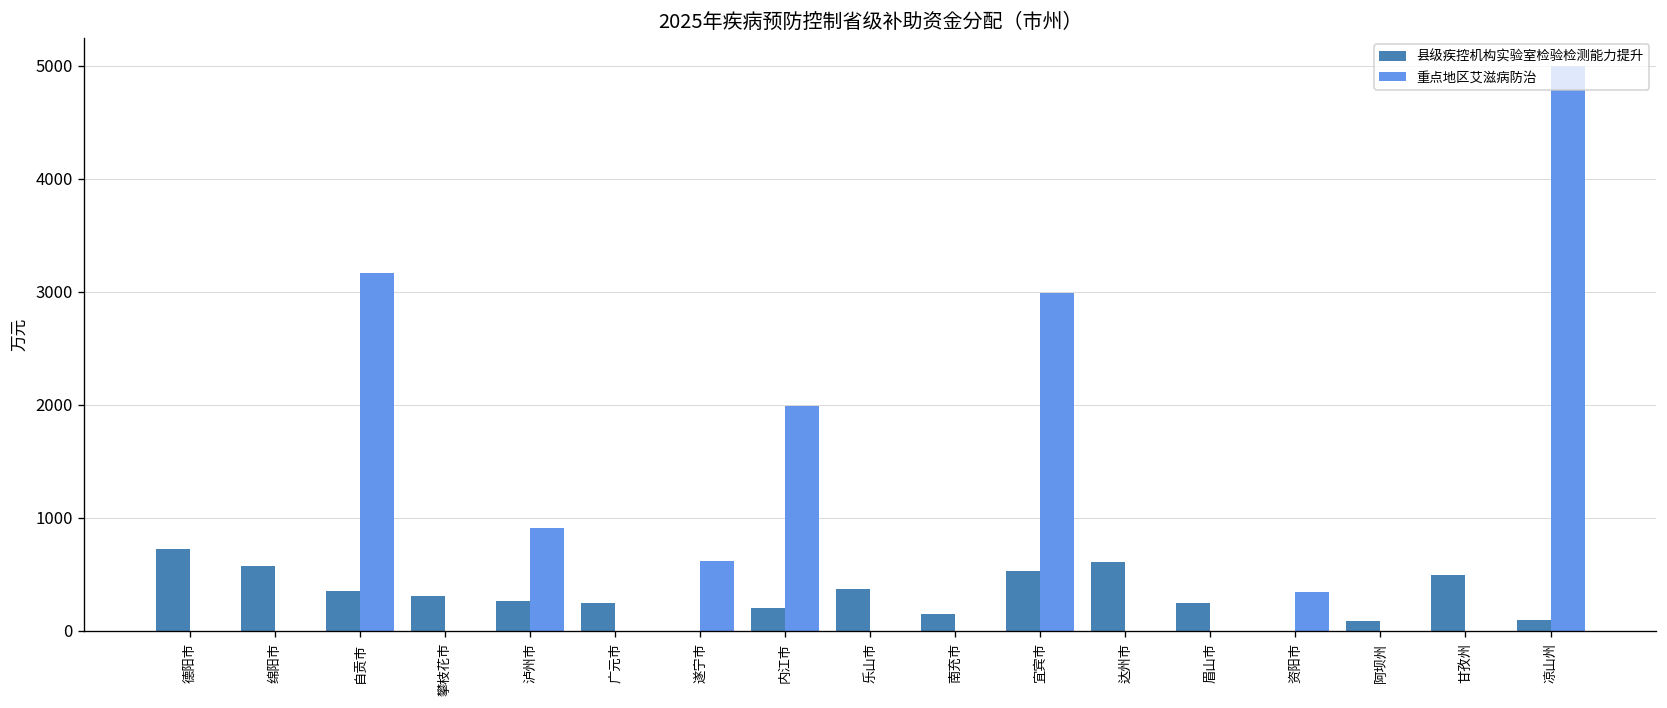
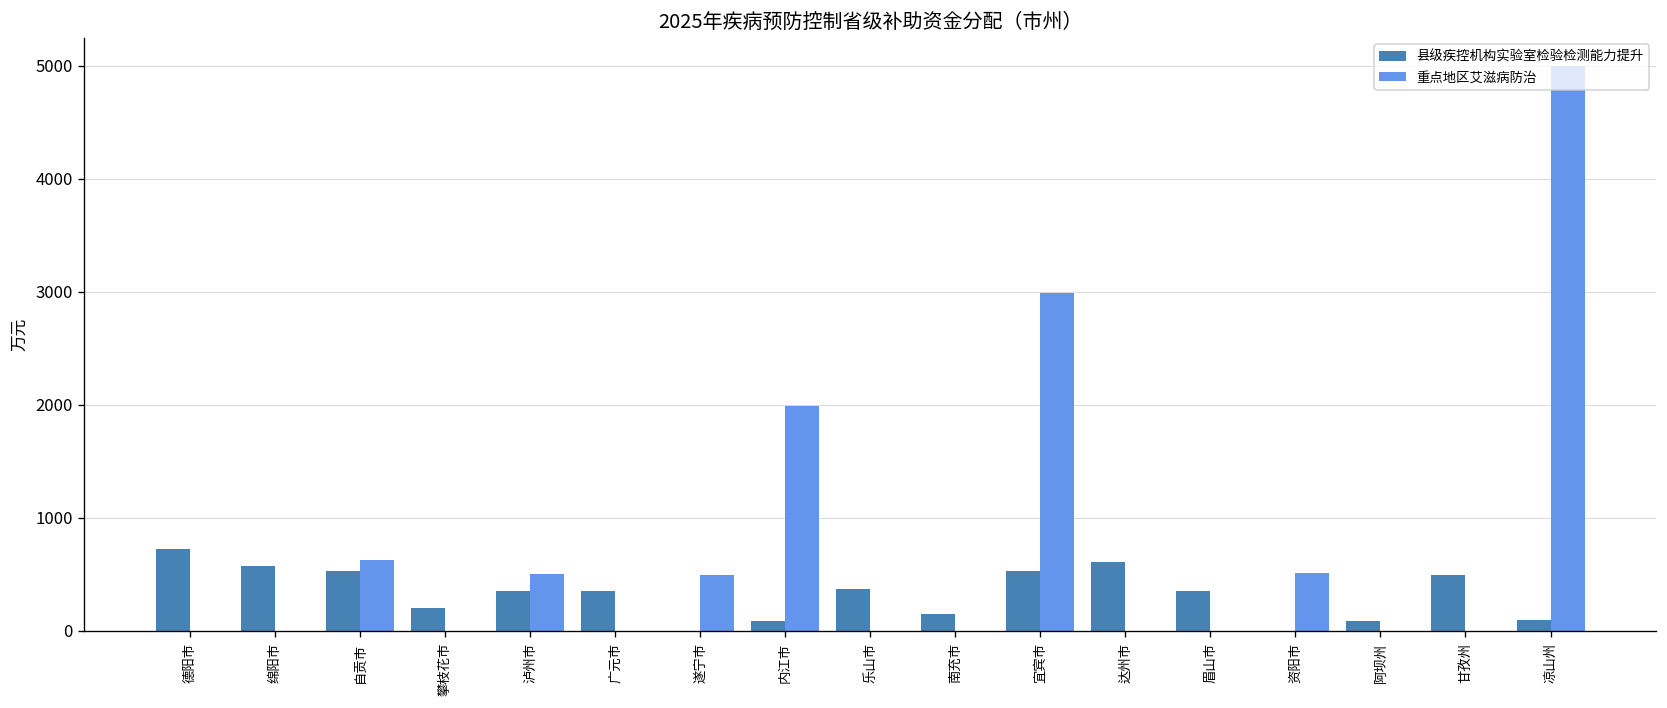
县级疾控机构实验室检验检测能力提升, 自贡市: 400 -> 500
重点地区艾滋病防治, 自贡市: 3200 -> 600
县级疾控机构实验室检验检测能力提升, 攀枝花市: 300 -> 200
县级疾控机构实验室检验检测能力提升, 泸州市: 300 -> 400
重点地区艾滋病防治, 泸州市: 900 -> 500
县级疾控机构实验室检验检测能力提升, 广元市: 300 -> 400
重点地区艾滋病防治, 遂宁市: 600 -> 500
县级疾控机构实验室检验检测能力提升, 内江市: 200 -> 100
县级疾控机构实验室检验检测能力提升, 眉山市: 200 -> 400
重点地区艾滋病防治, 资阳市: 300 -> 500
